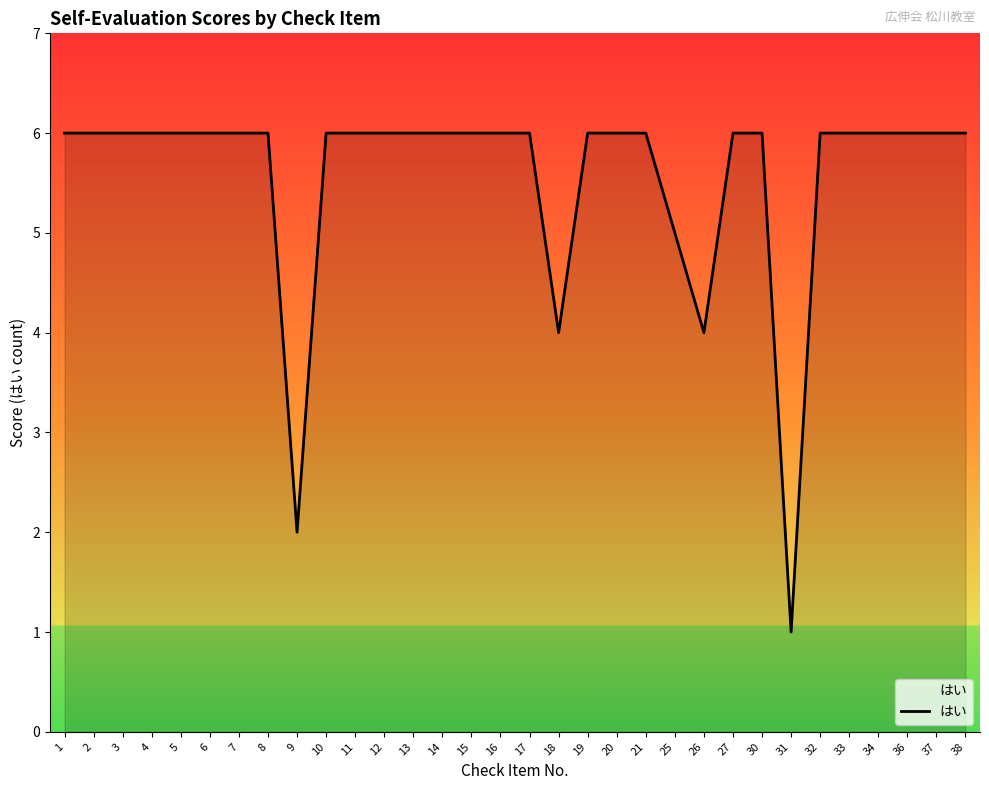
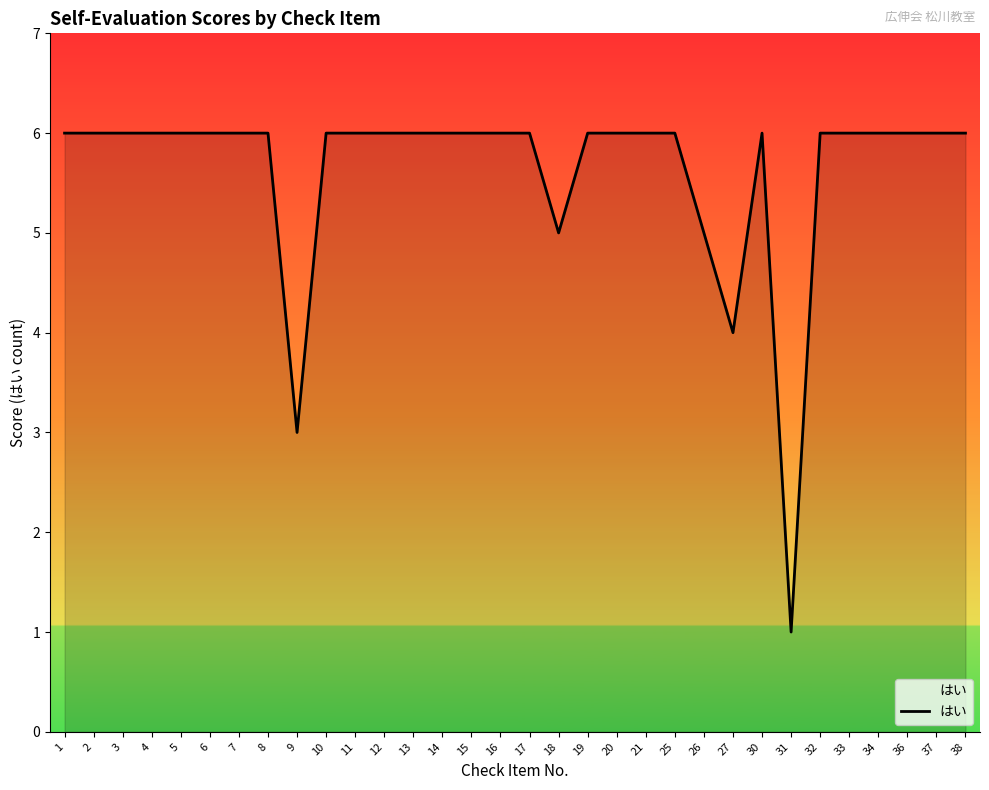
9: 2 -> 3
18: 4 -> 5
25: 5 -> 6
26: 4 -> 5
27: 6 -> 4
